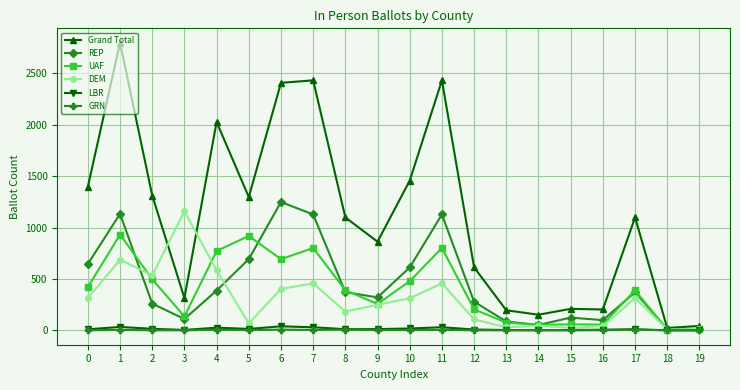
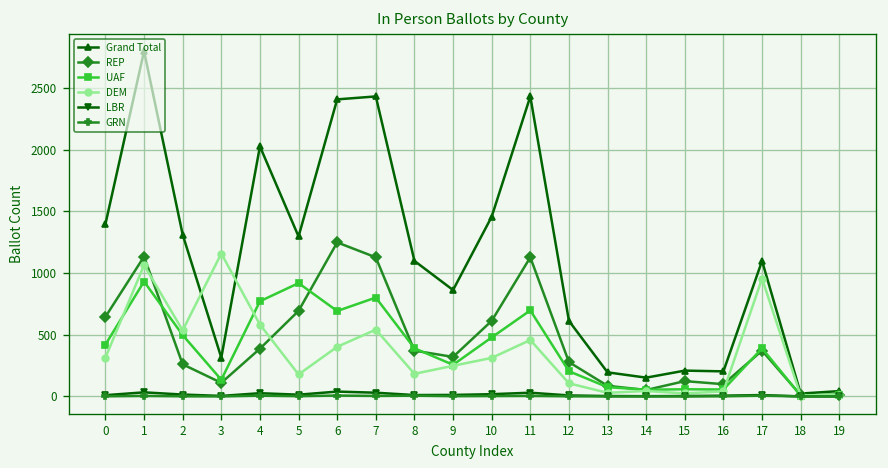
DEM, 1: 690 -> 1060
DEM, 5: 70 -> 180
DEM, 7: 460 -> 540
UAF, 11: 800 -> 700
DEM, 17: 310 -> 960
